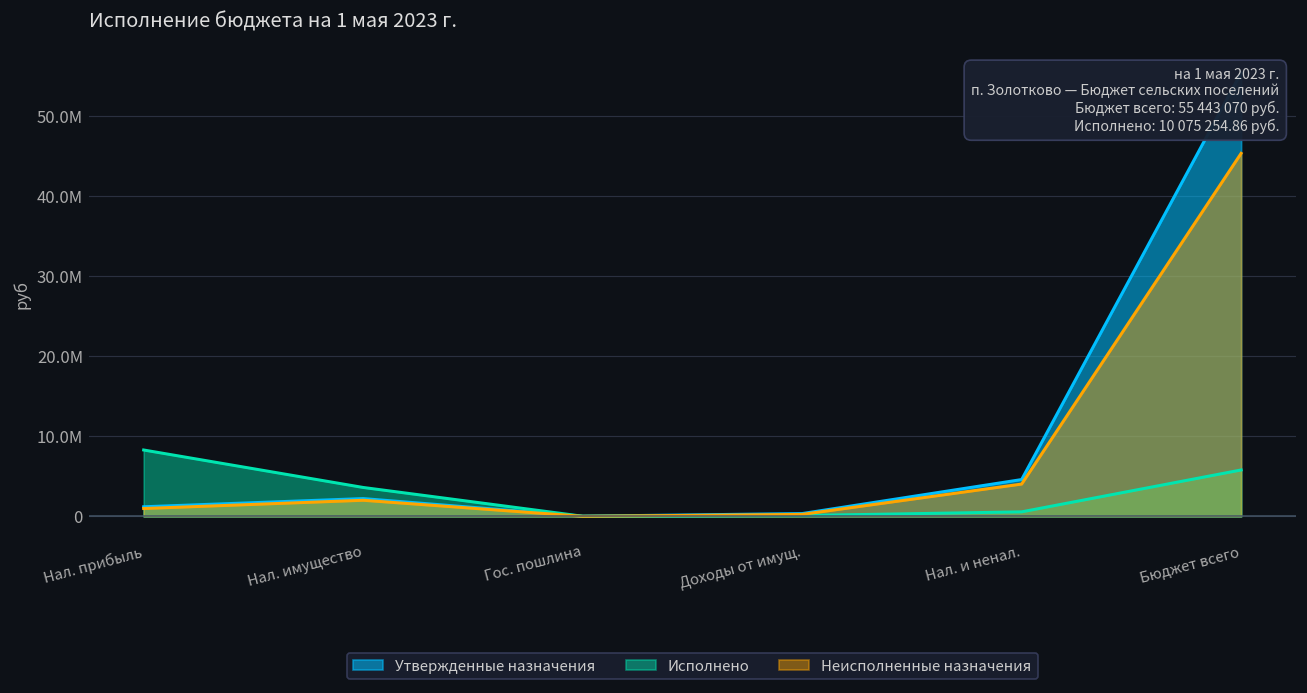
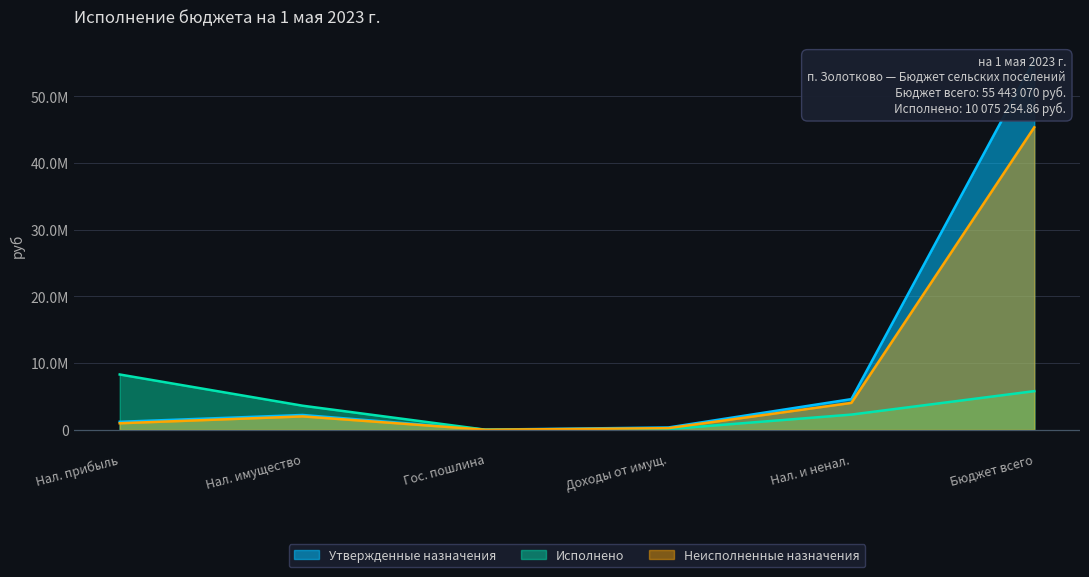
Исполнено, Нал. и ненал.: 1000000 -> 2000000
